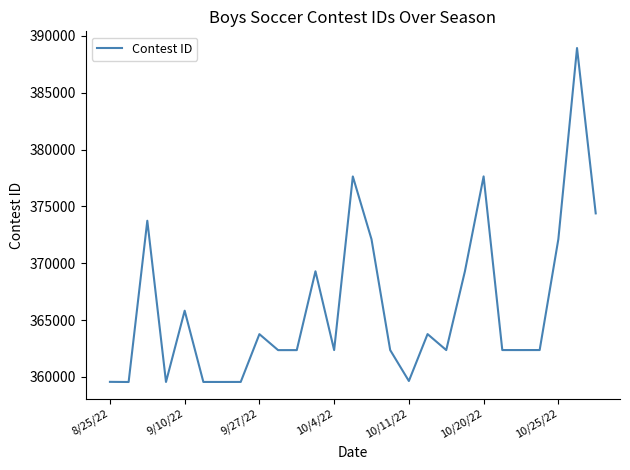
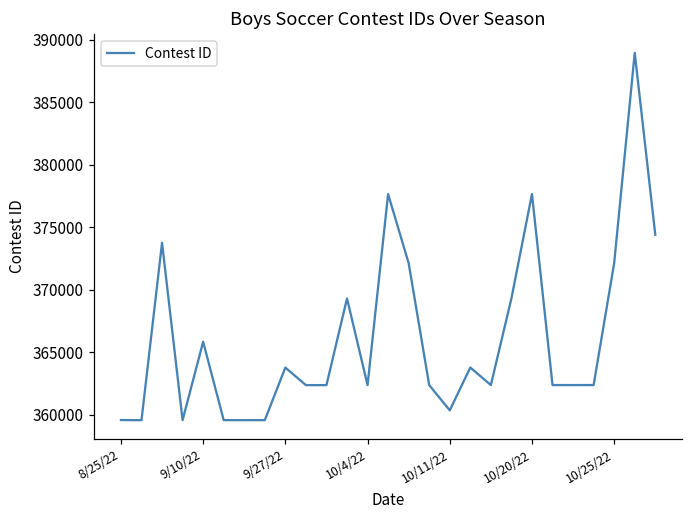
10/11/22: 359600 -> 360300
